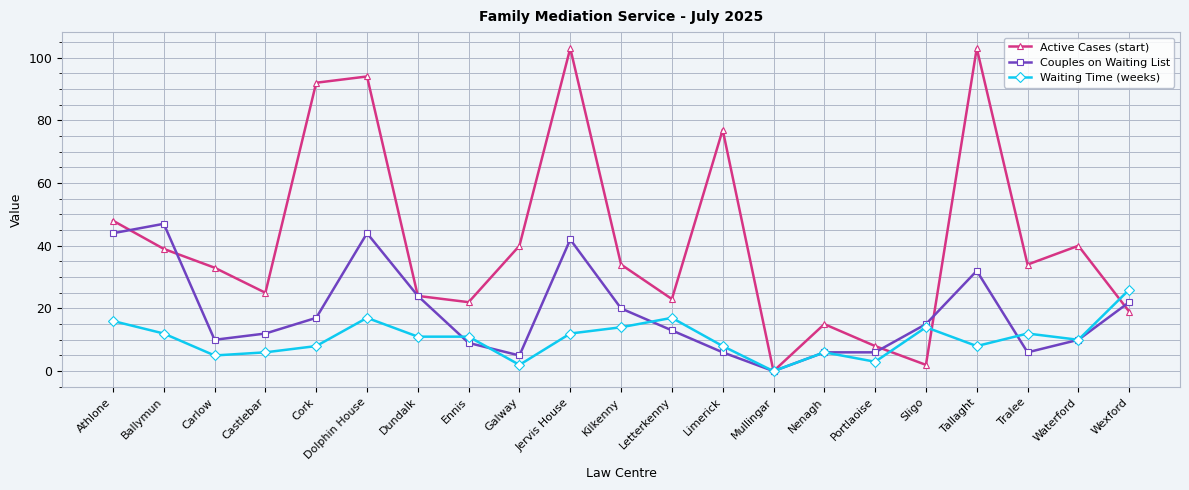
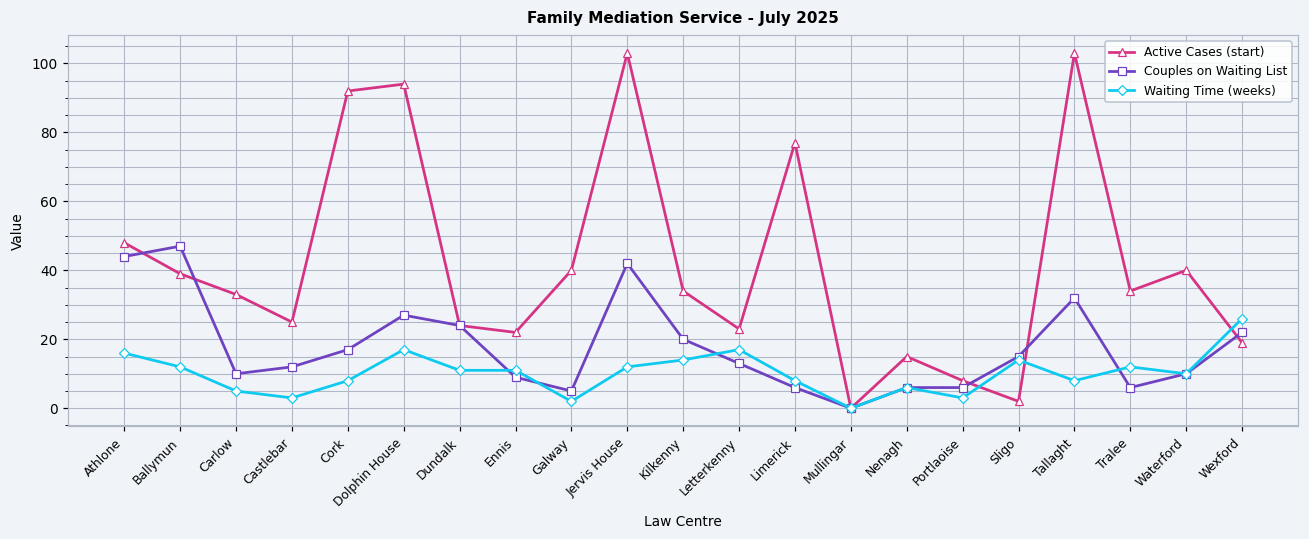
Waiting Time (weeks), Castlebar: 6 -> 3
Couples on Waiting List, Dolphin House: 44 -> 27
